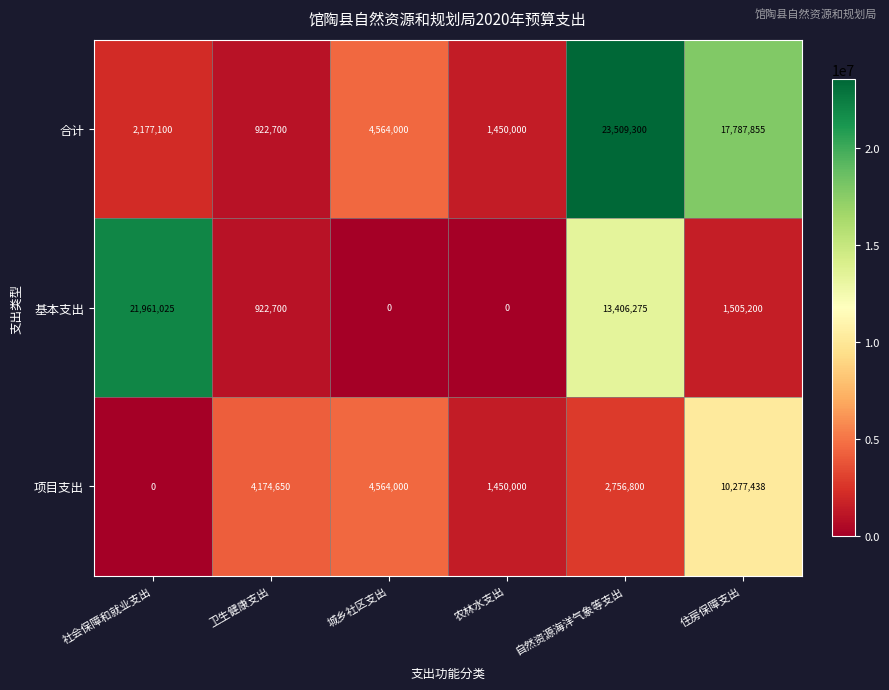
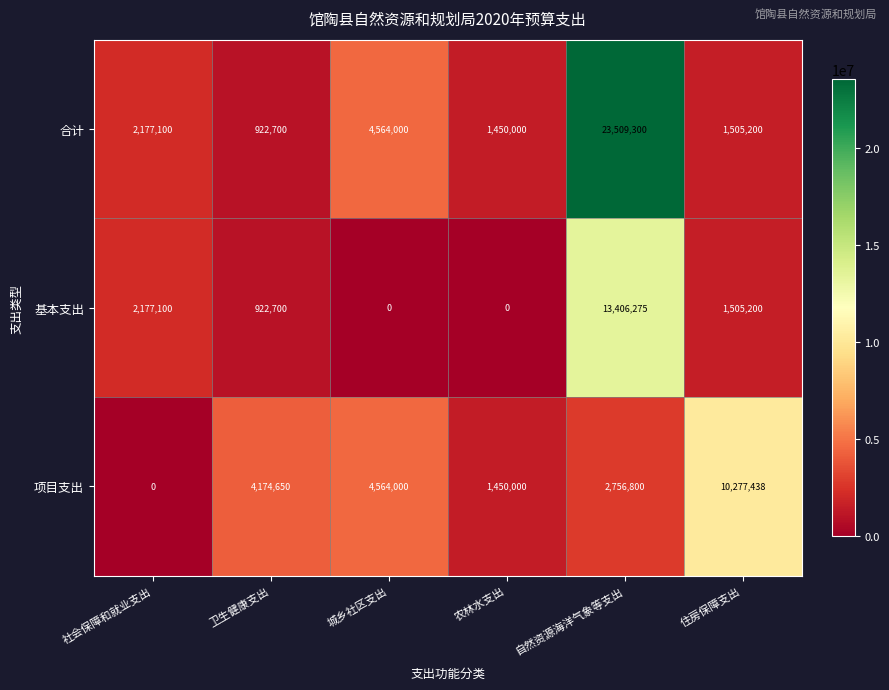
合计, 住房保障支出: 17,787,855 -> 1,505,200
基本支出, 社会保障和就业支出: 21,961,025 -> 2,177,100
